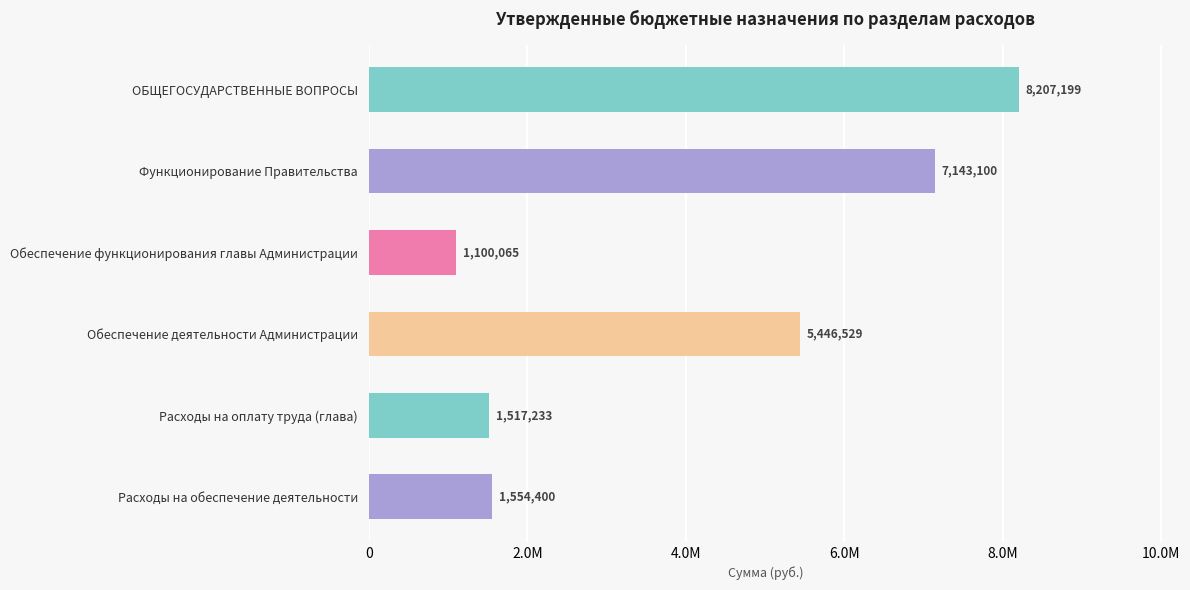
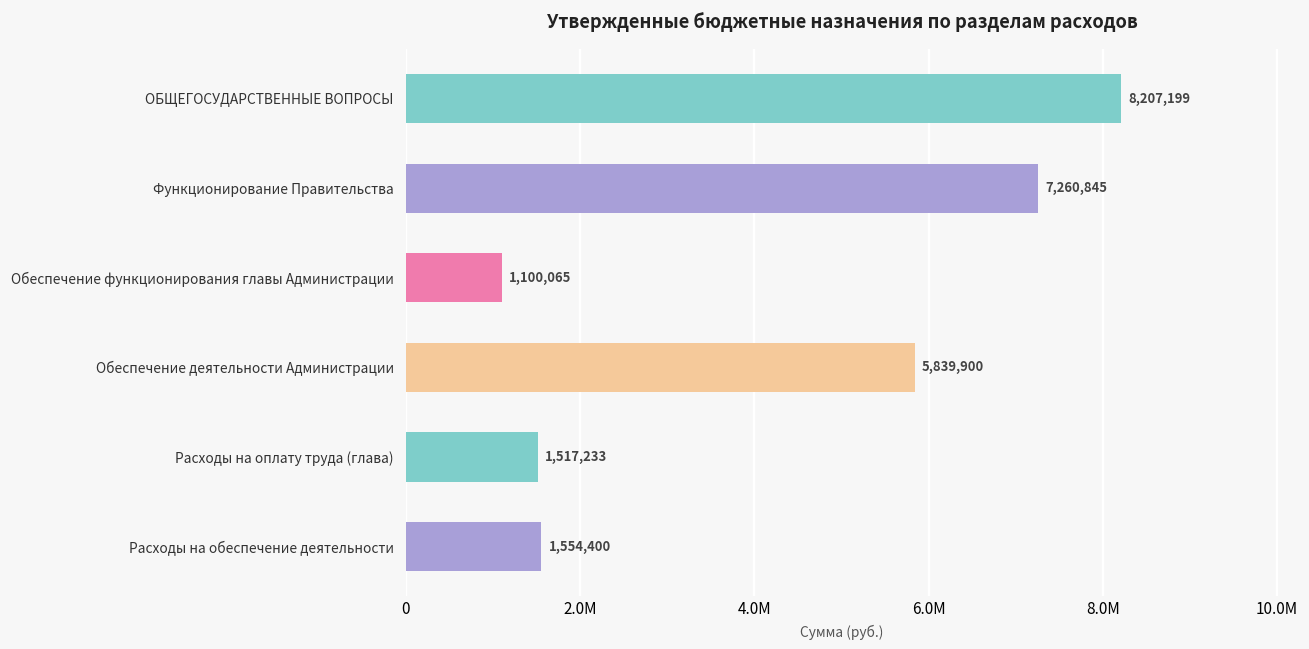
Функционирование Правительства: 7,143,100 -> 7,260,845
Обеспечение деятельности Администрации: 5,446,529 -> 5,839,900
